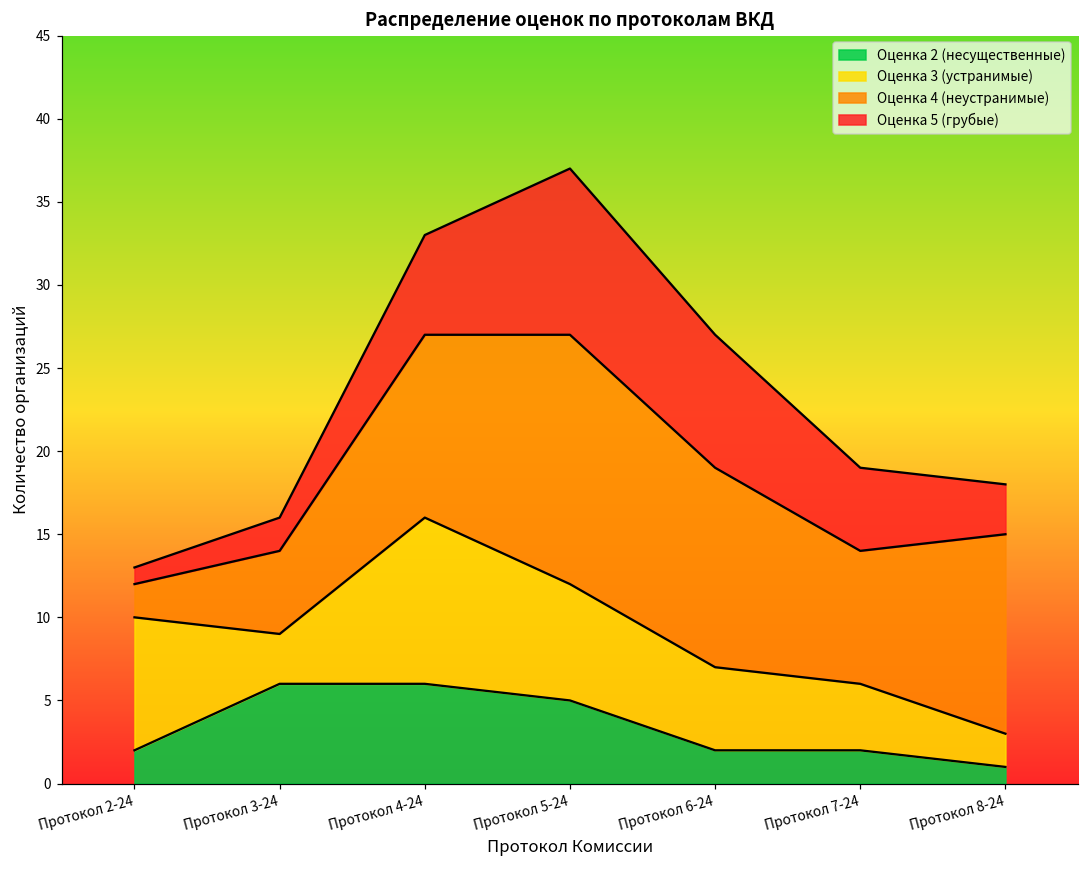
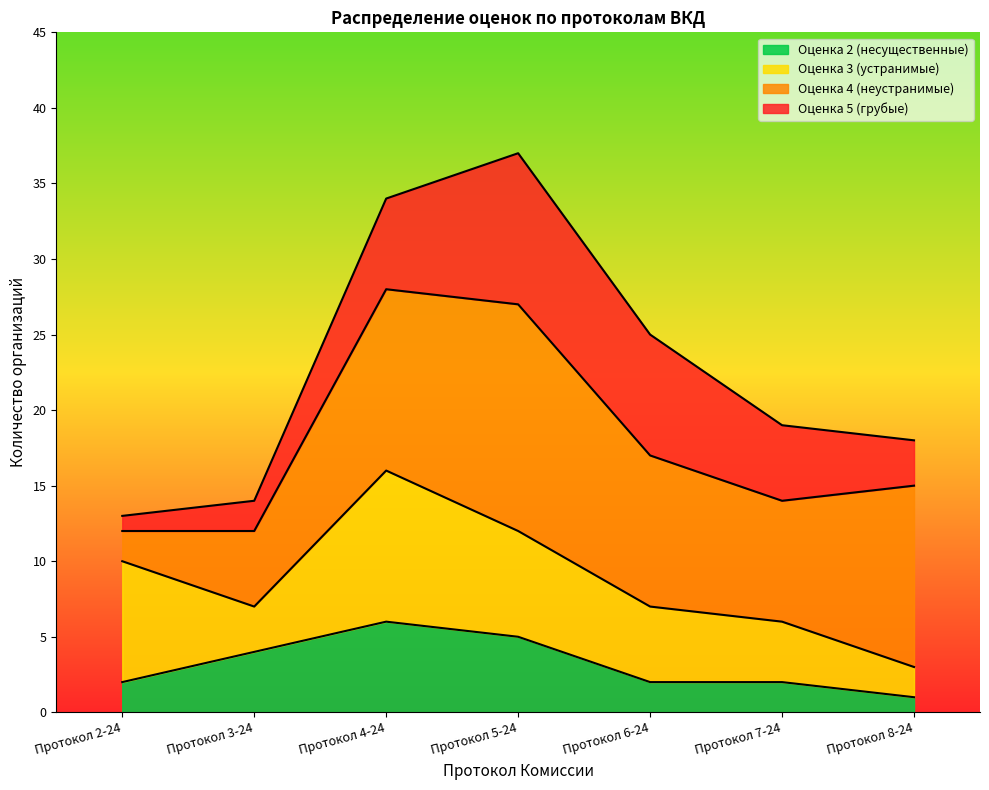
Оценка 2 (несущественные), Протокол 3-24: 6 -> 4
Оценка 4 (неустранимые), Протокол 4-24: 11 -> 12
Оценка 4 (неустранимые), Протокол 6-24: 12 -> 10
